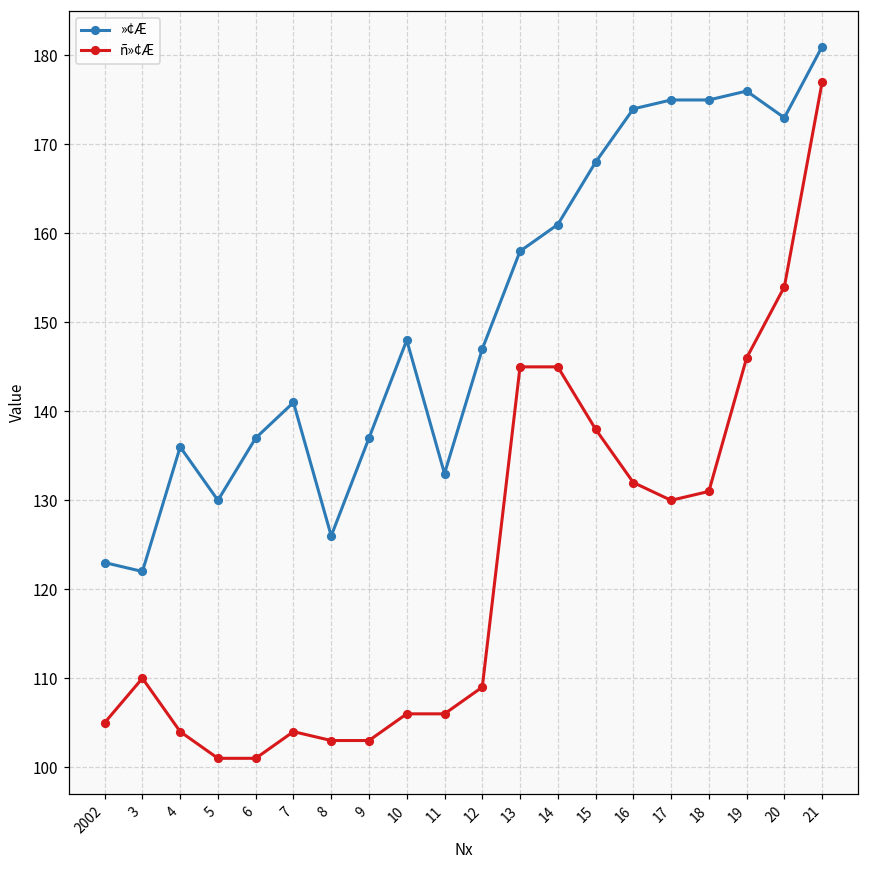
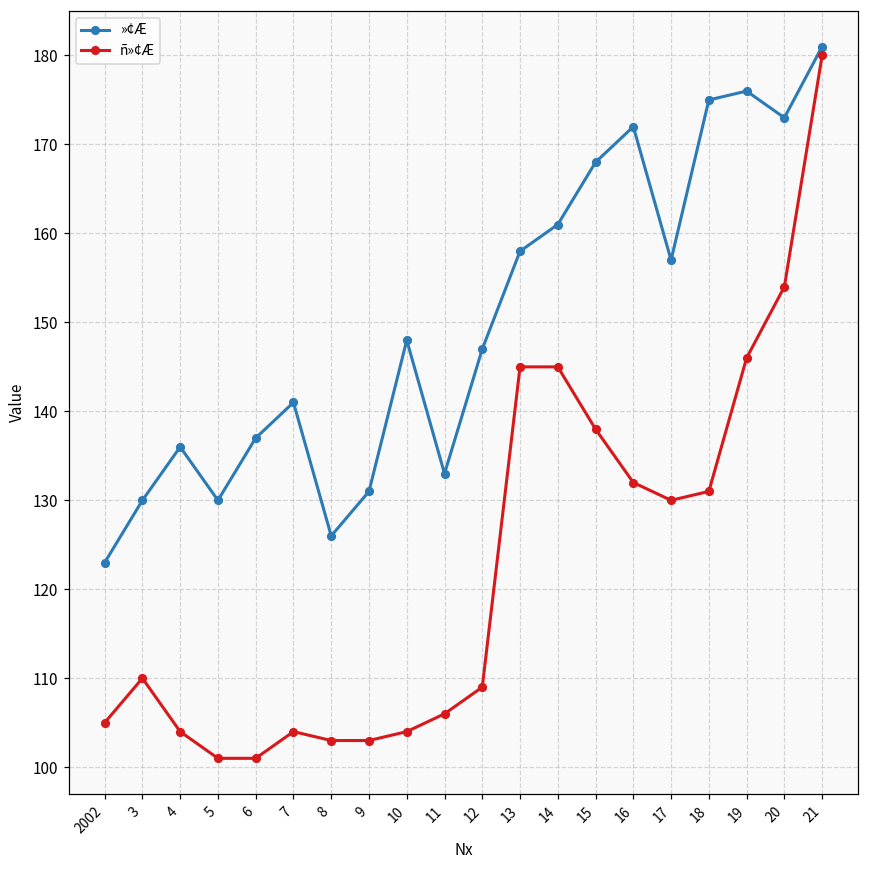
»¢Æ, 3: 122 -> 130
»¢Æ, 9: 137 -> 131
ñ»¢Æ, 10: 106 -> 104
»¢Æ, 16: 174 -> 172
»¢Æ, 17: 175 -> 157
ñ»¢Æ, 21: 177 -> 180
